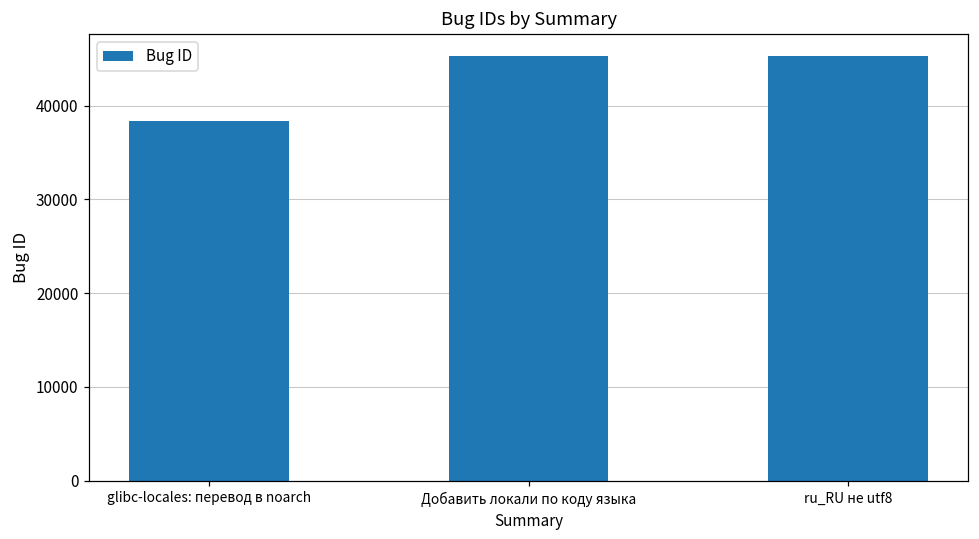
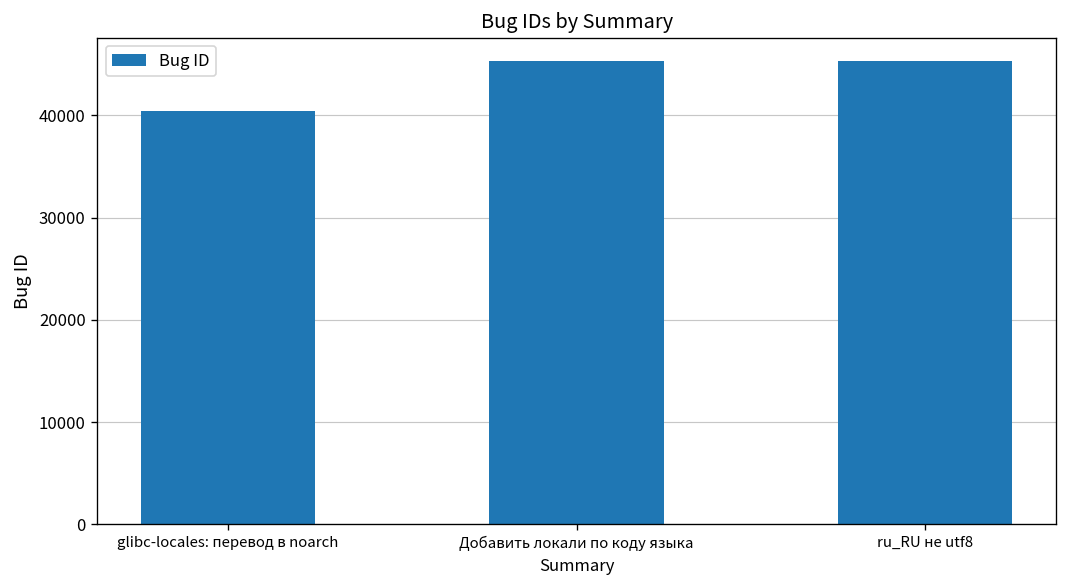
glibc-locales: перевод в noarch: 38000 -> 40000
